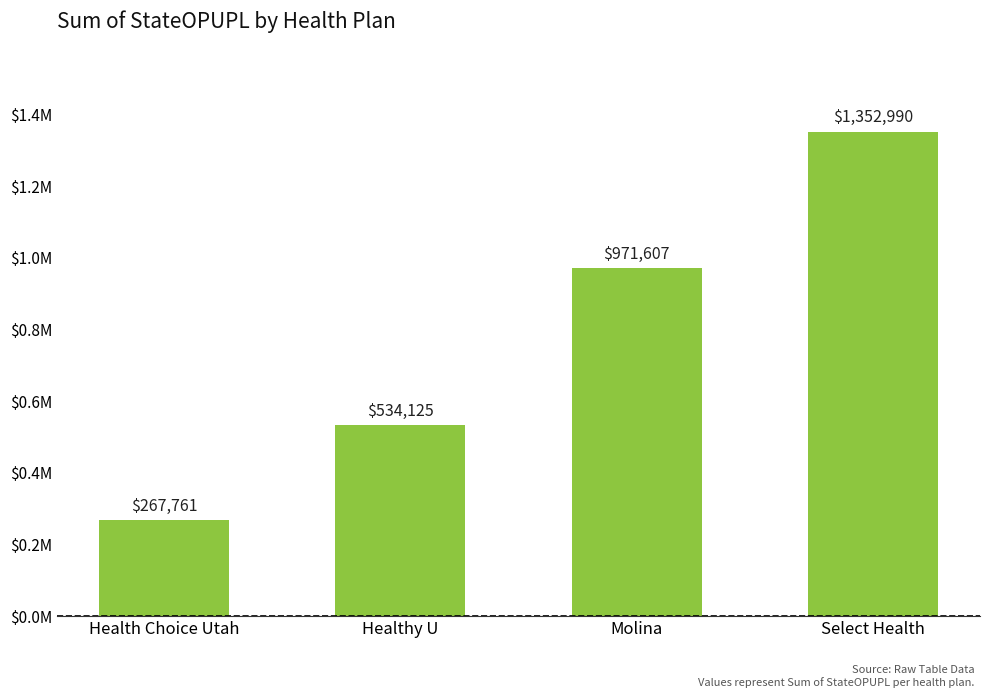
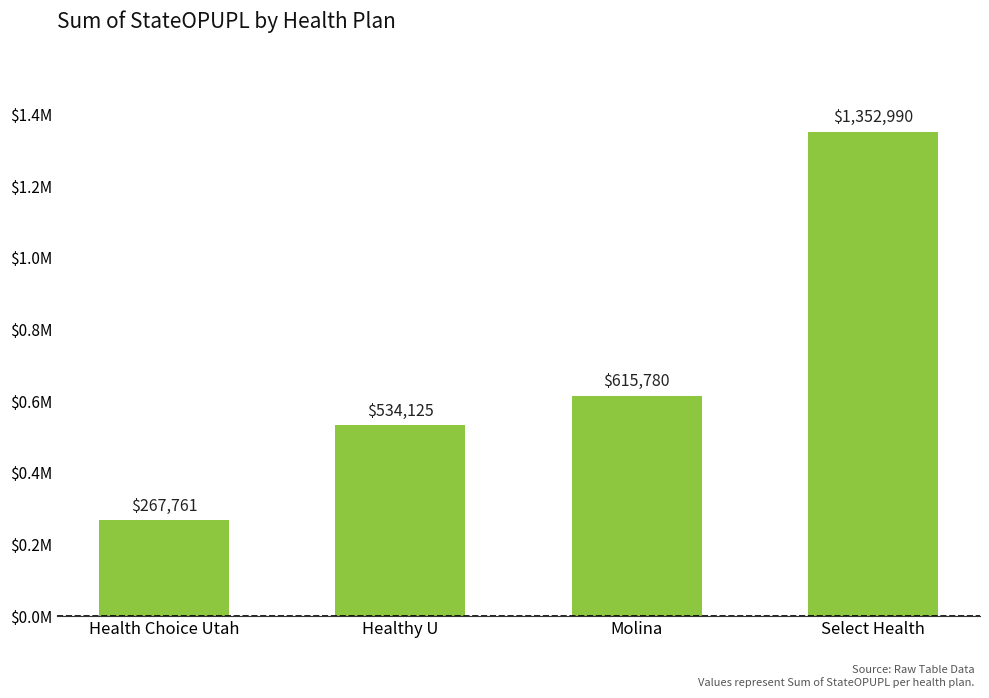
Molina: $971,607 -> $615,780
